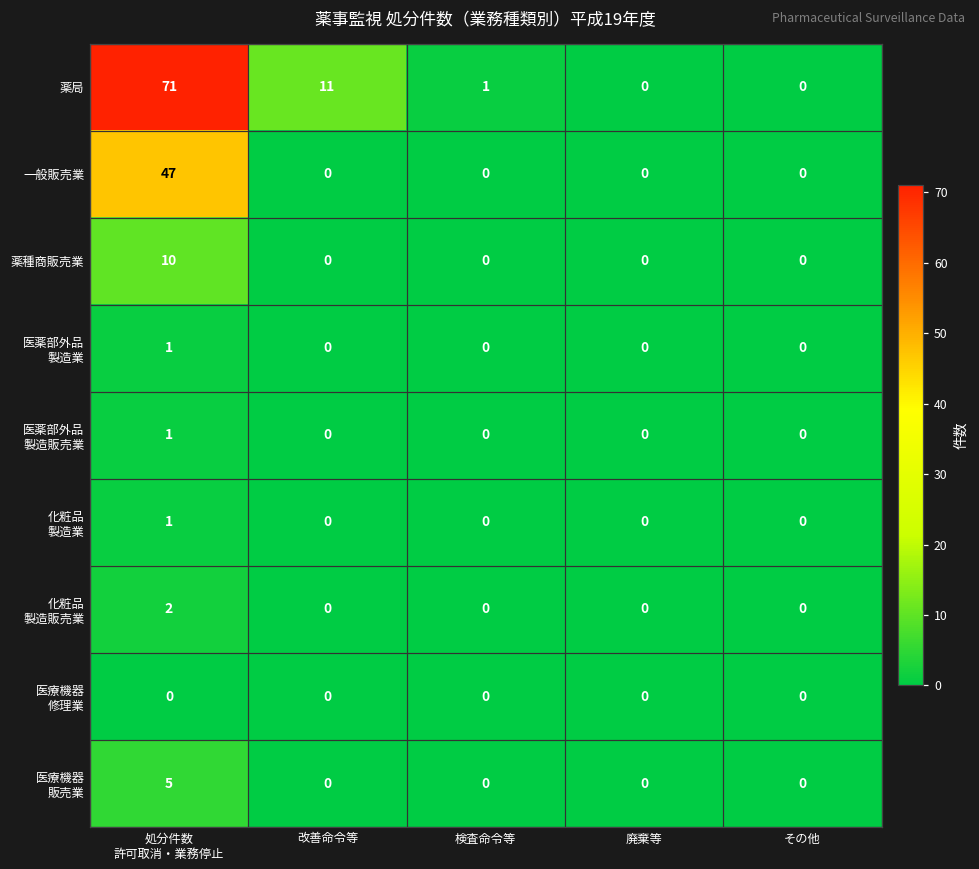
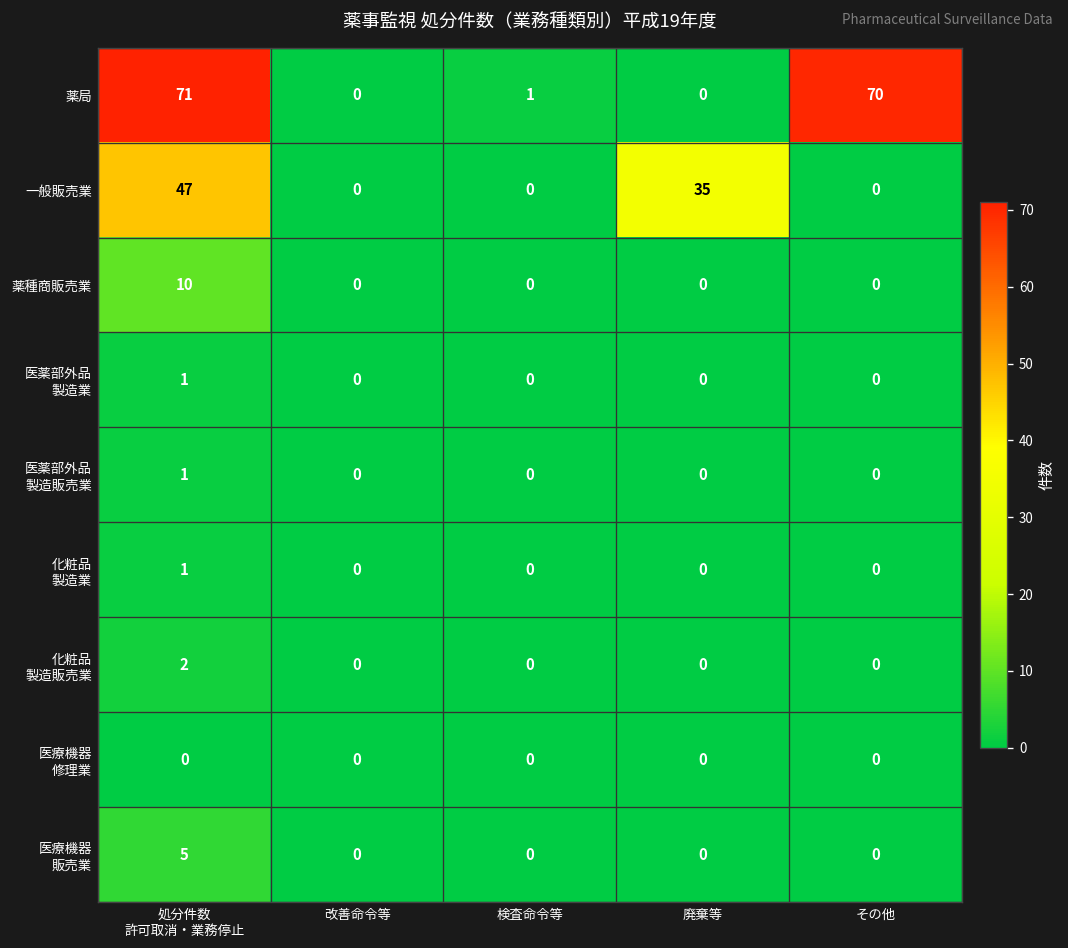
薬局, 改善命令等: 11 -> 0
薬局, その他: 0 -> 70
一般販売業, 廃棄等: 0 -> 35
